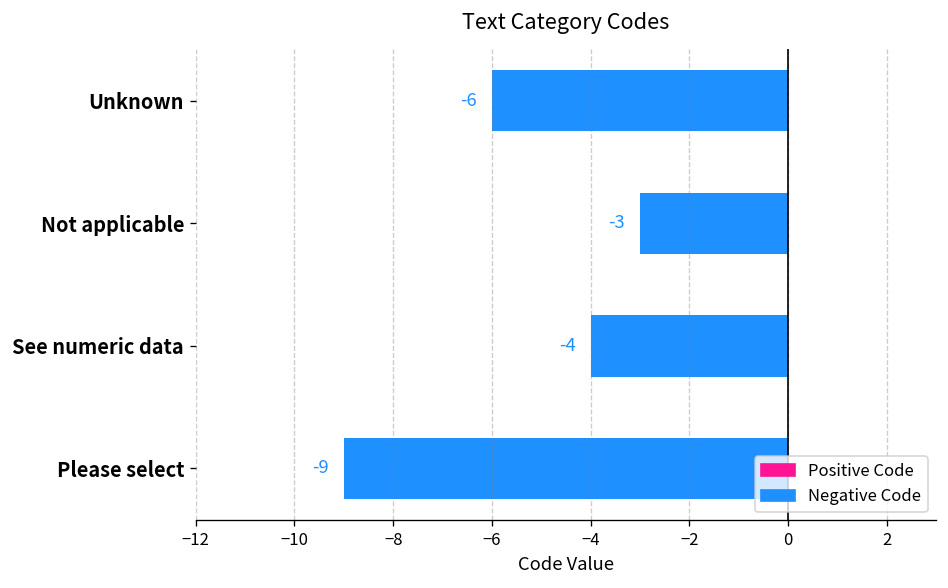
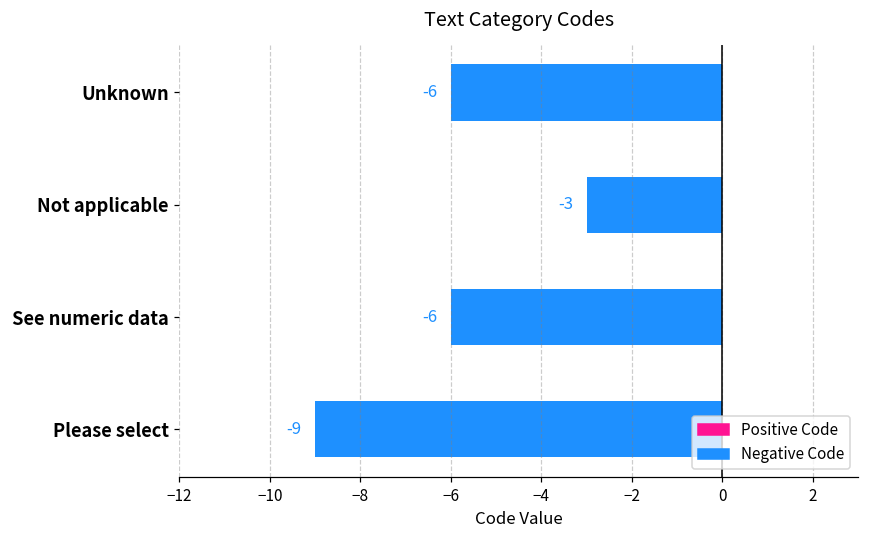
See numeric data: -4 -> -6
